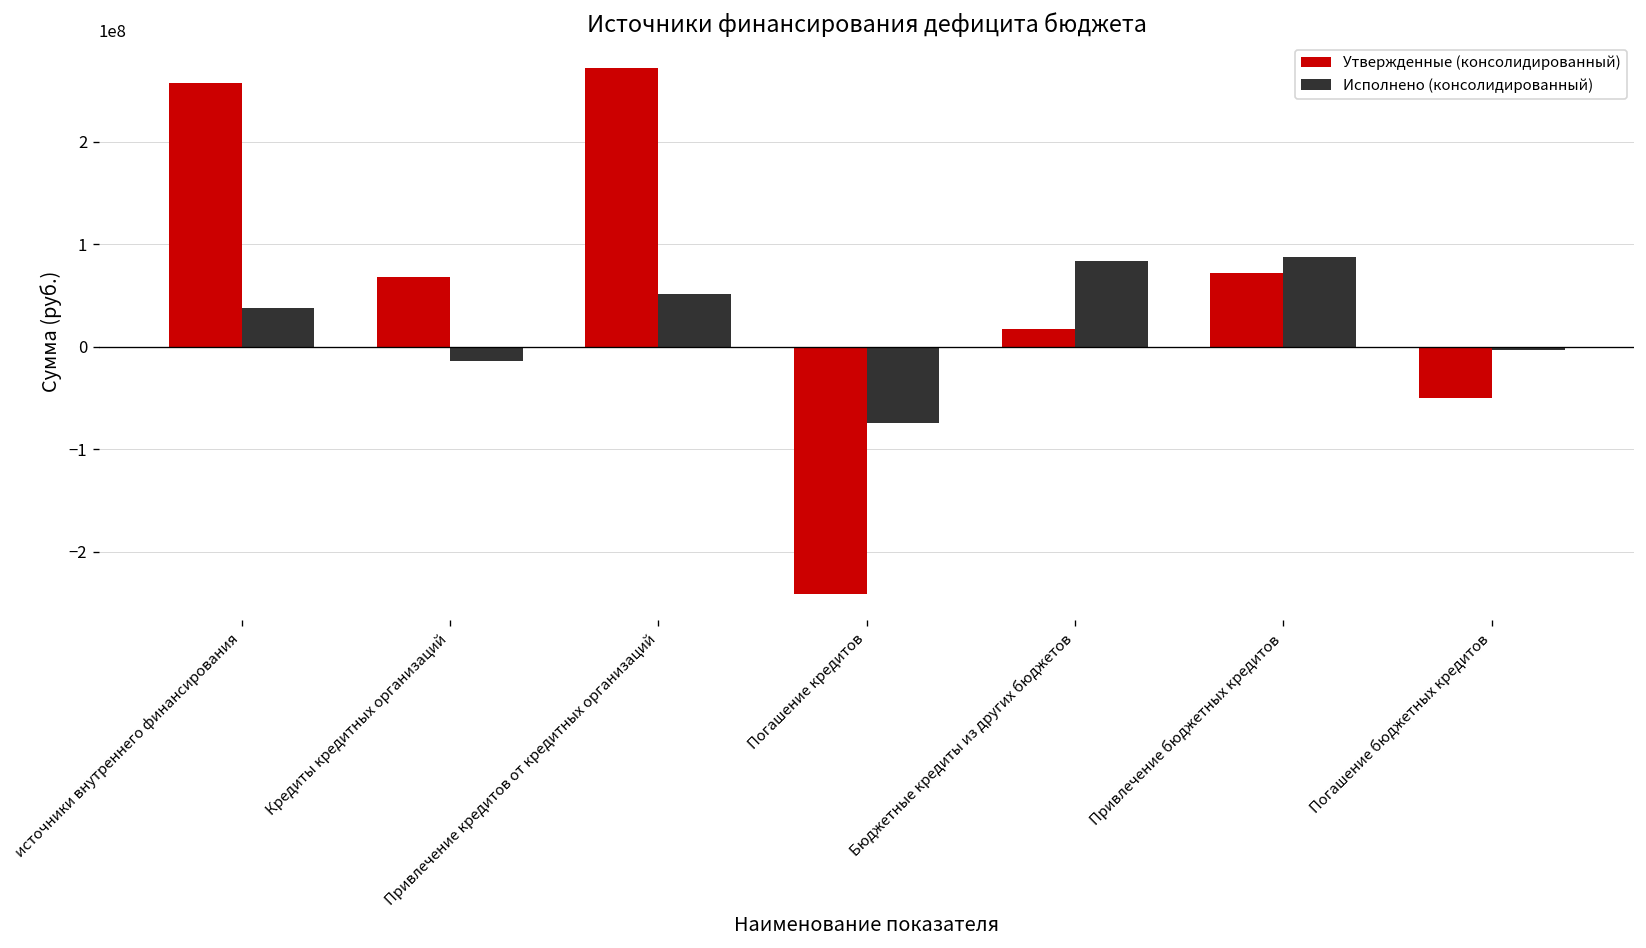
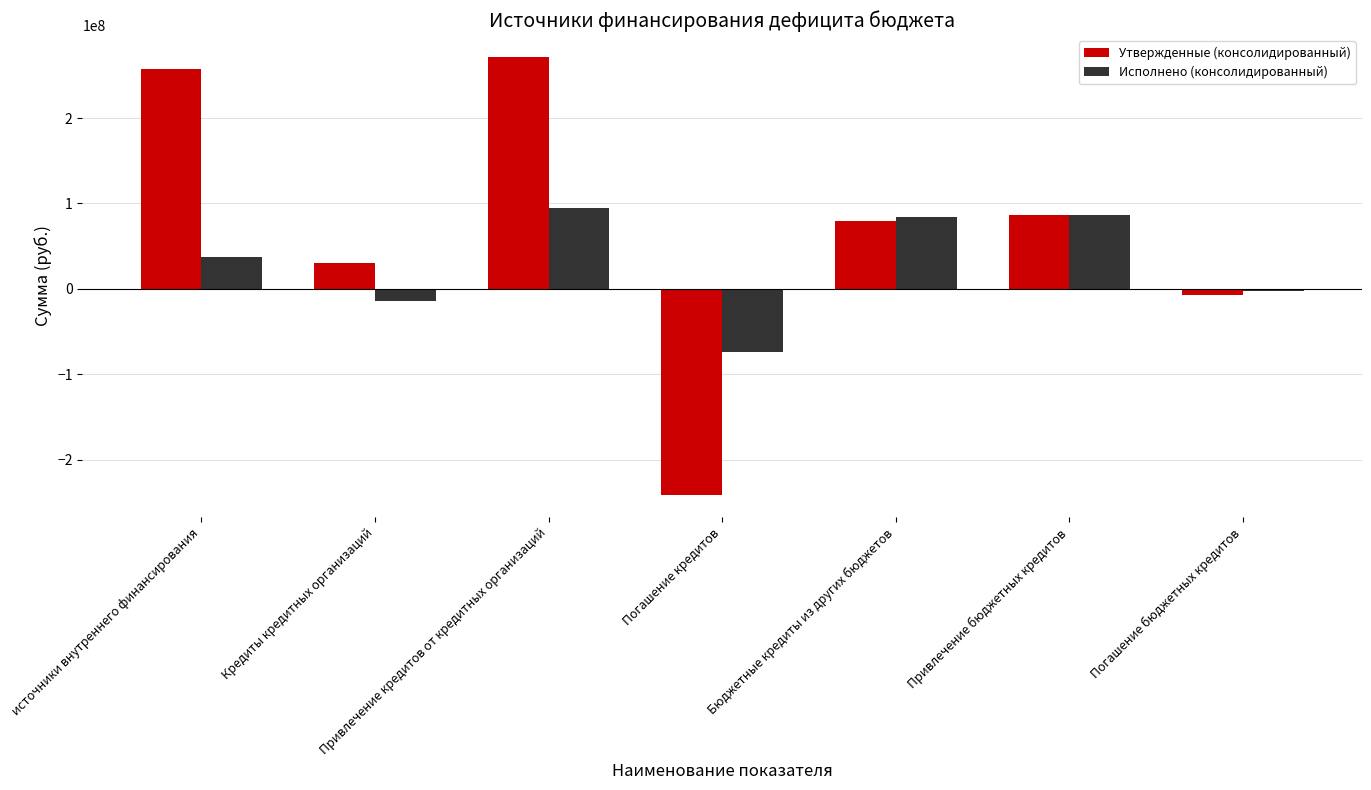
Утвержденные (консолидированный), Кредиты кредитных организаций: 70000000 -> 30000000
Исполнено (консолидированный), Привлечение кредитов от кредитных организаций: 50000000 -> 90000000
Утвержденные (консолидированный), Бюджетные кредиты из других бюджетов: 20000000 -> 80000000
Утвержденные (консолидированный), Привлечение бюджетных кредитов: 70000000 -> 90000000
Утвержденные (консолидированный), Погашение бюджетных кредитов: -50000000 -> -10000000
